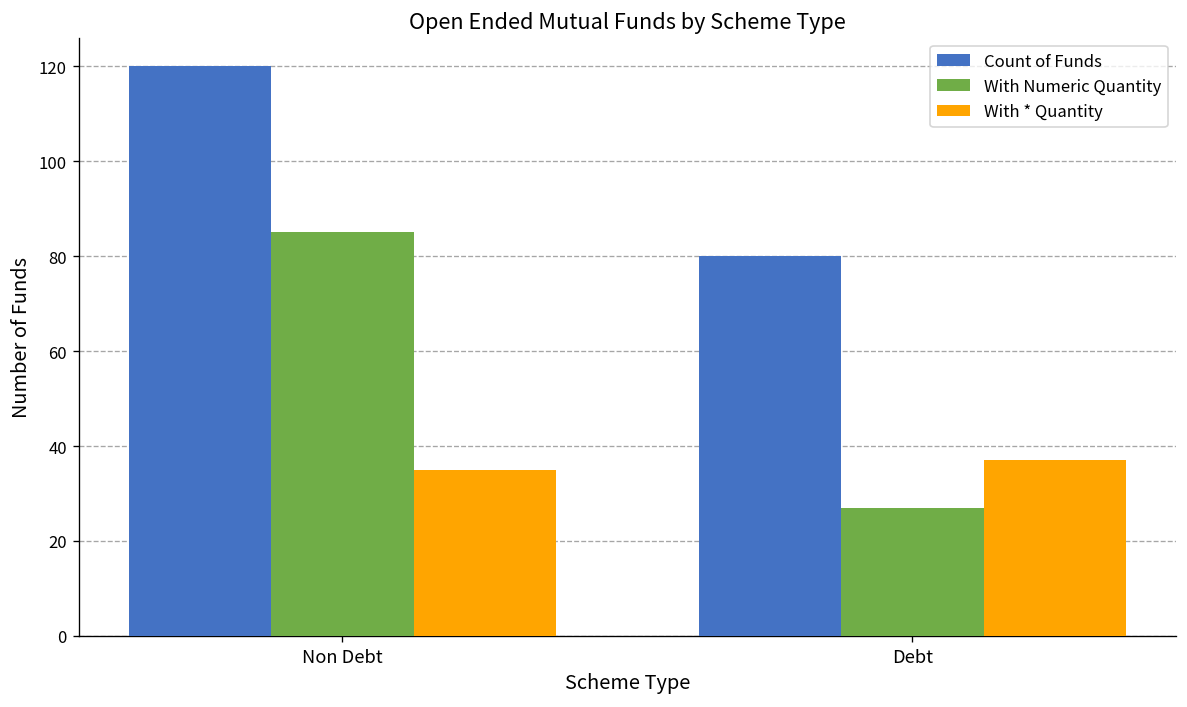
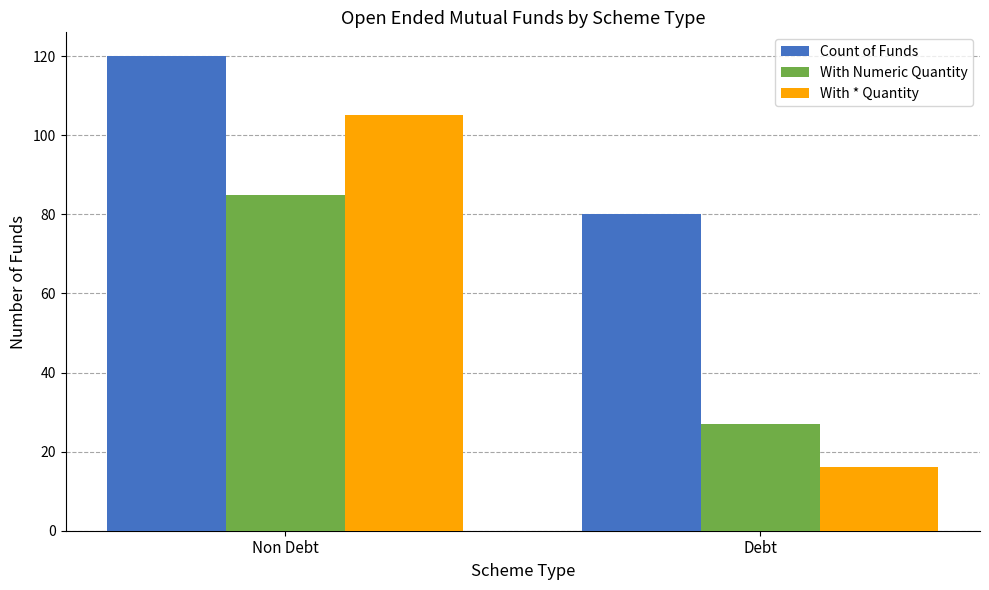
With * Quantity, Non Debt: 35 -> 105
With * Quantity, Debt: 37 -> 16
